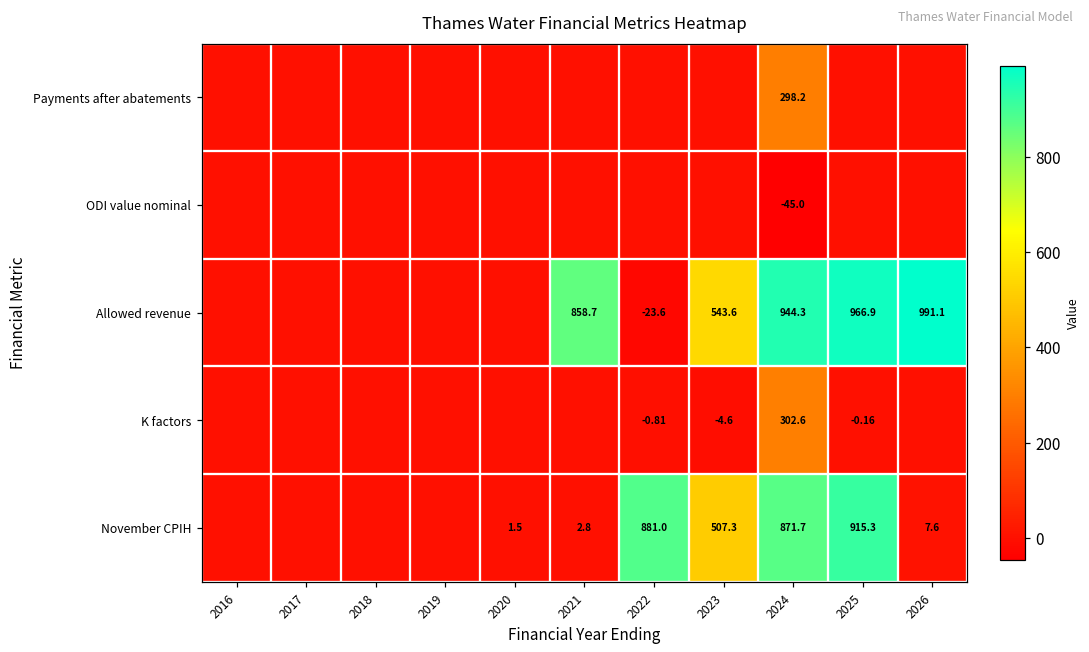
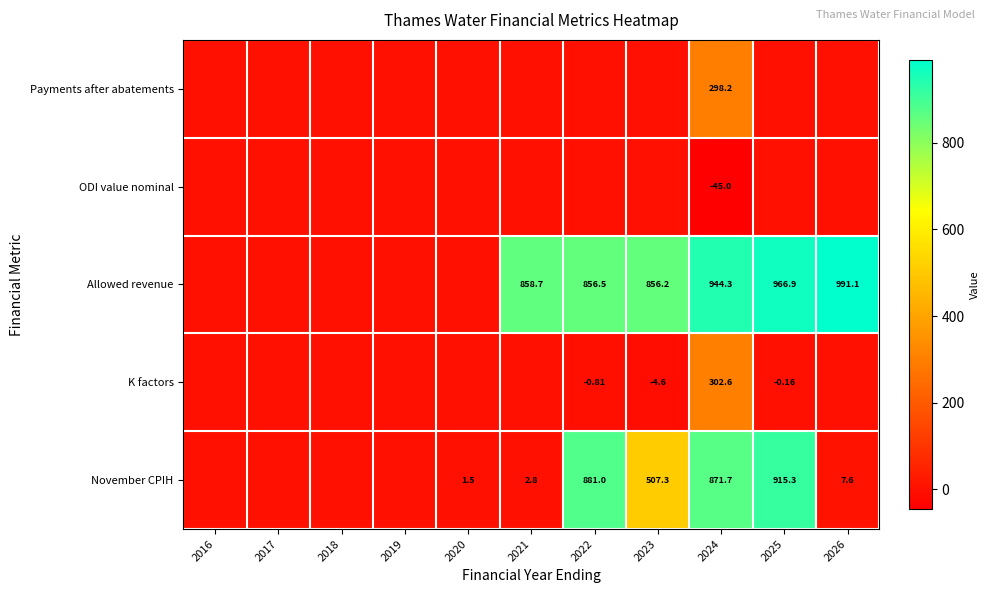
Allowed revenue, 2022: -23.6 -> 856.5
Allowed revenue, 2023: 543.6 -> 856.2
